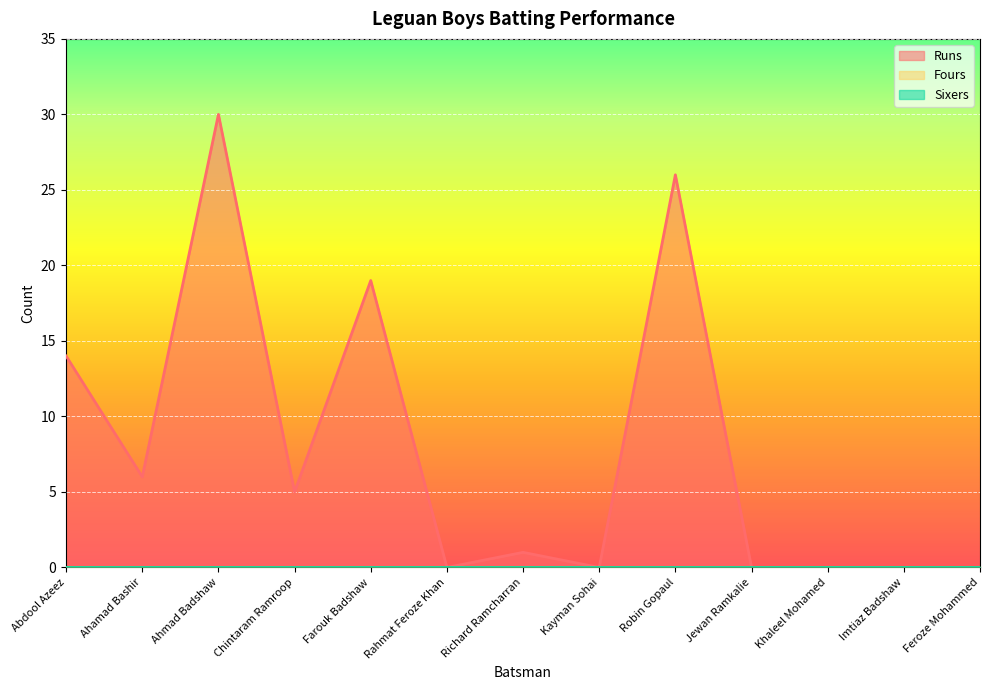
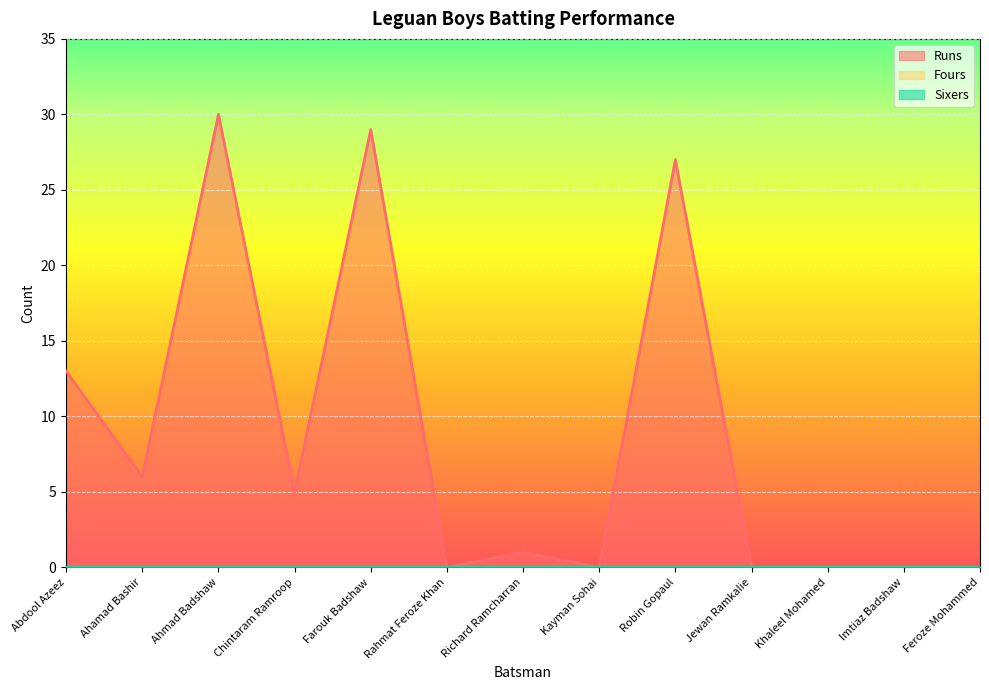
Runs, Abdool Azeez: 14 -> 13
Runs, Farouk Badshaw: 19 -> 29
Runs, Robin Gopaul: 26 -> 27
